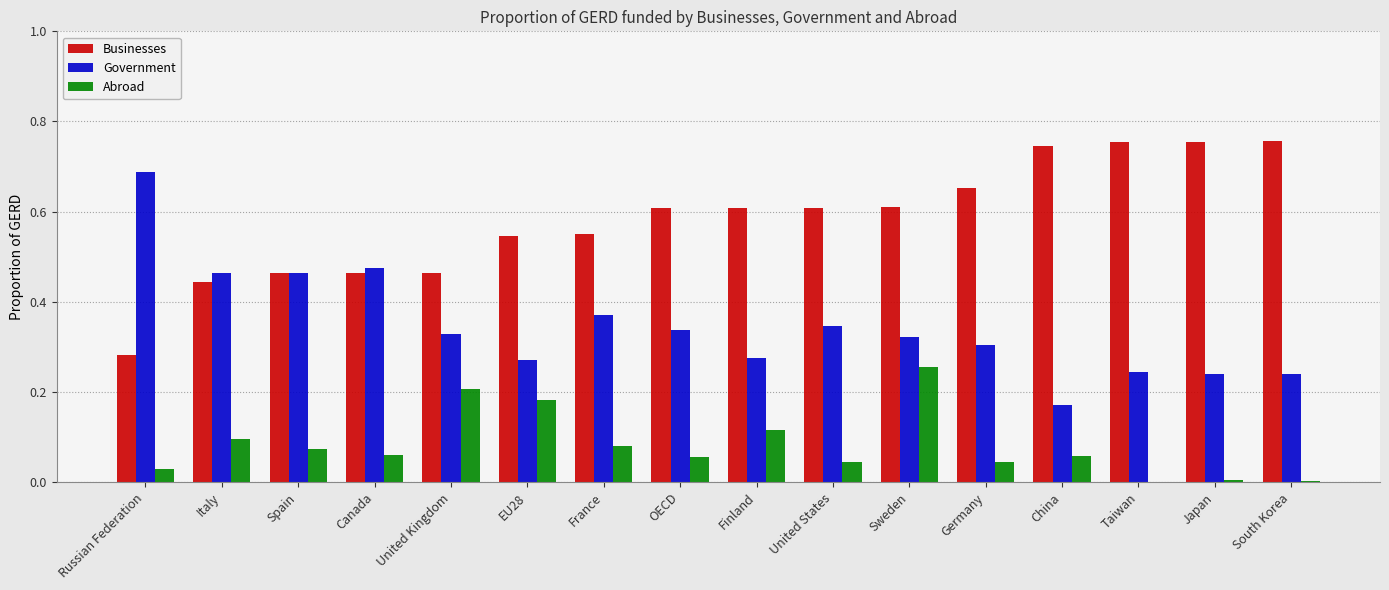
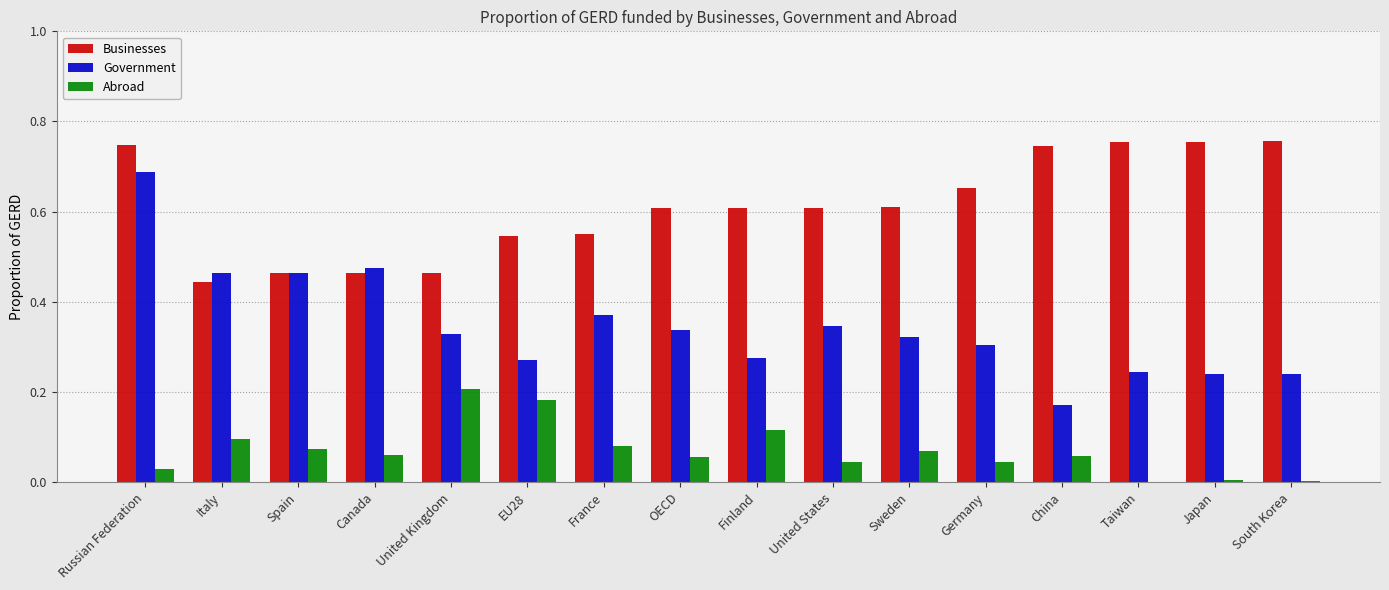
Businesses, Russian Federation: 0.28 -> 0.75
Abroad, Sweden: 0.26 -> 0.07
